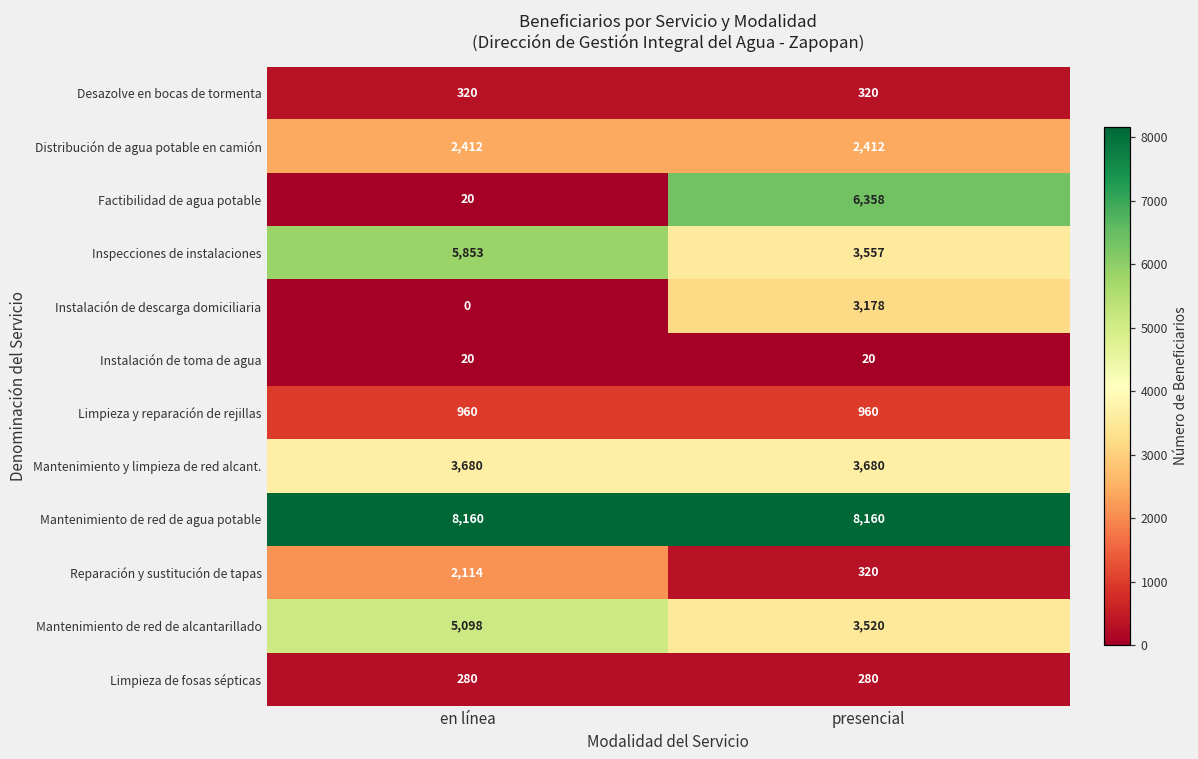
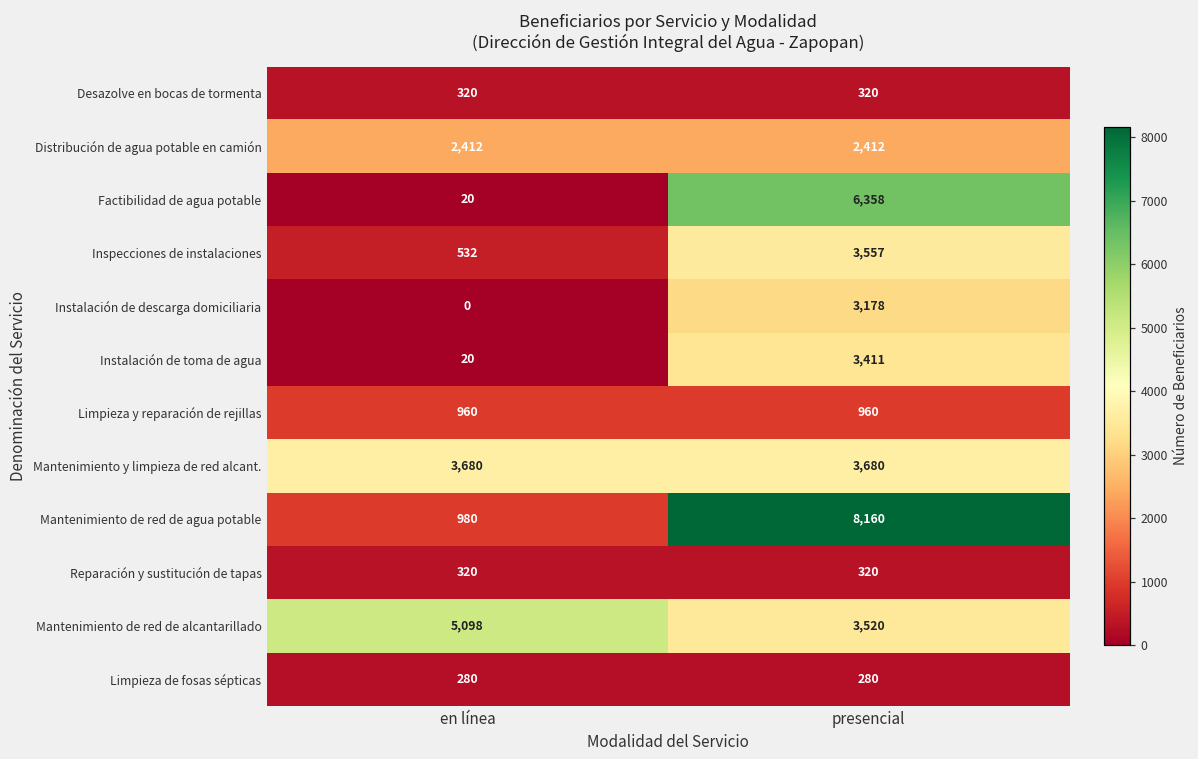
Inspecciones de instalaciones, en línea: 5,853 -> 532
Instalación de toma de agua, presencial: 20 -> 3,411
Mantenimiento de red de agua potable, en línea: 8,160 -> 980
Reparación y sustitución de tapas, en línea: 2,114 -> 320
